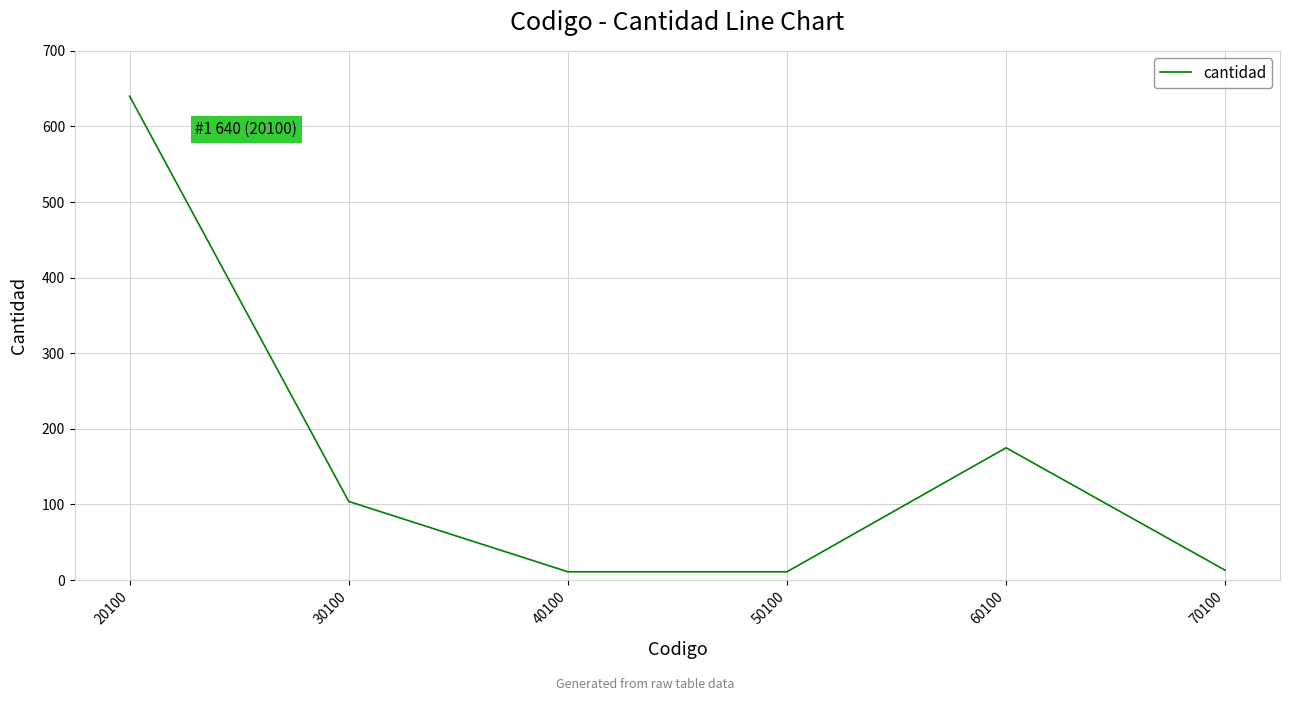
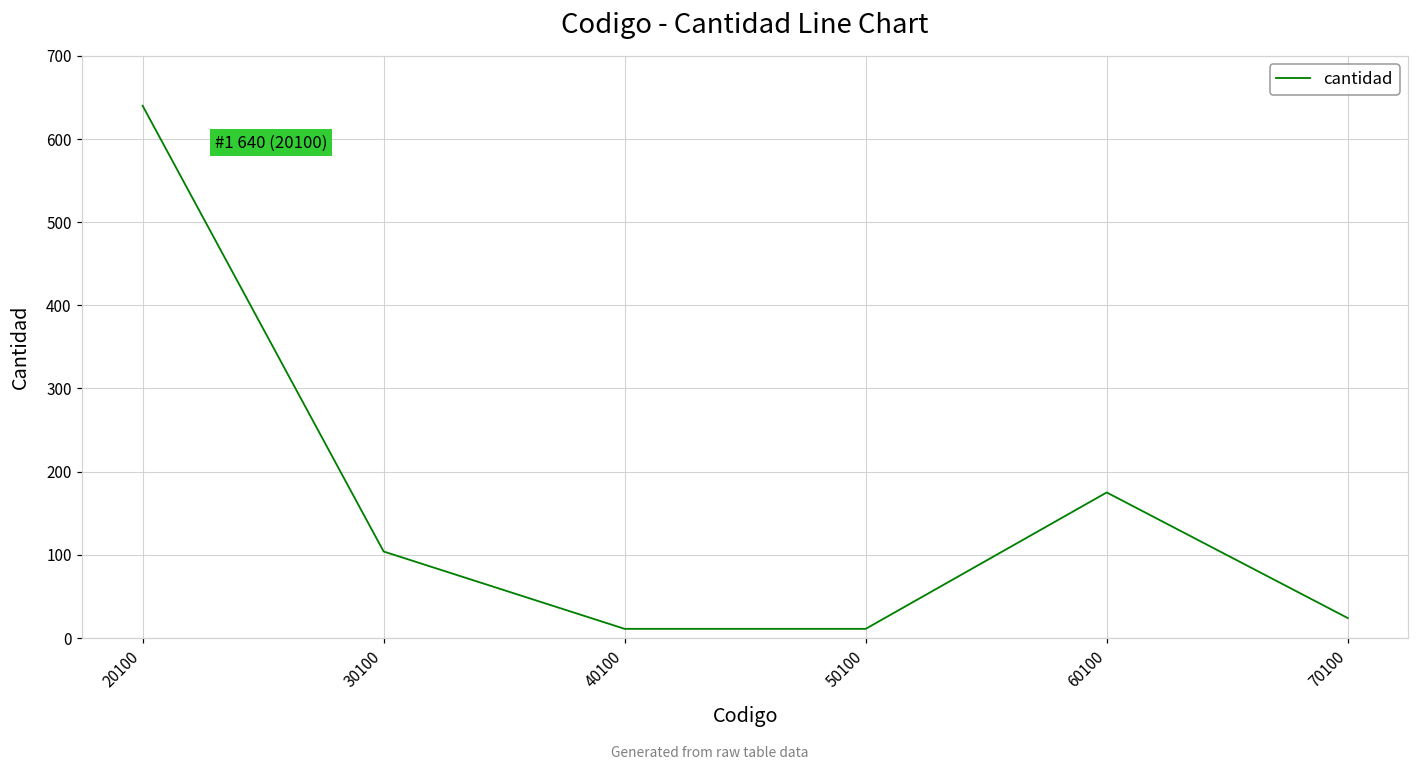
70100: 10 -> 20
